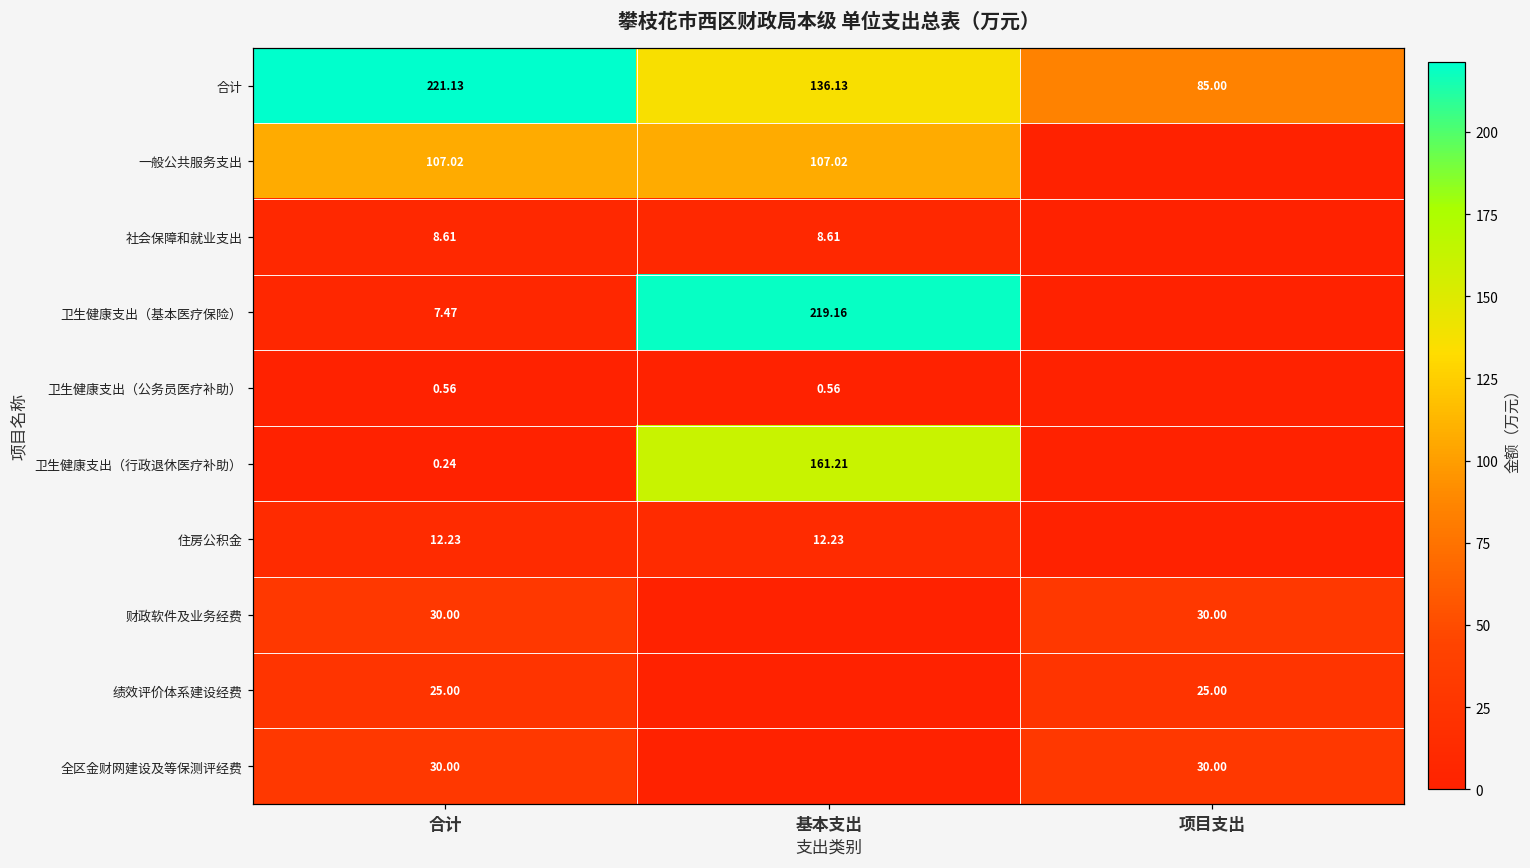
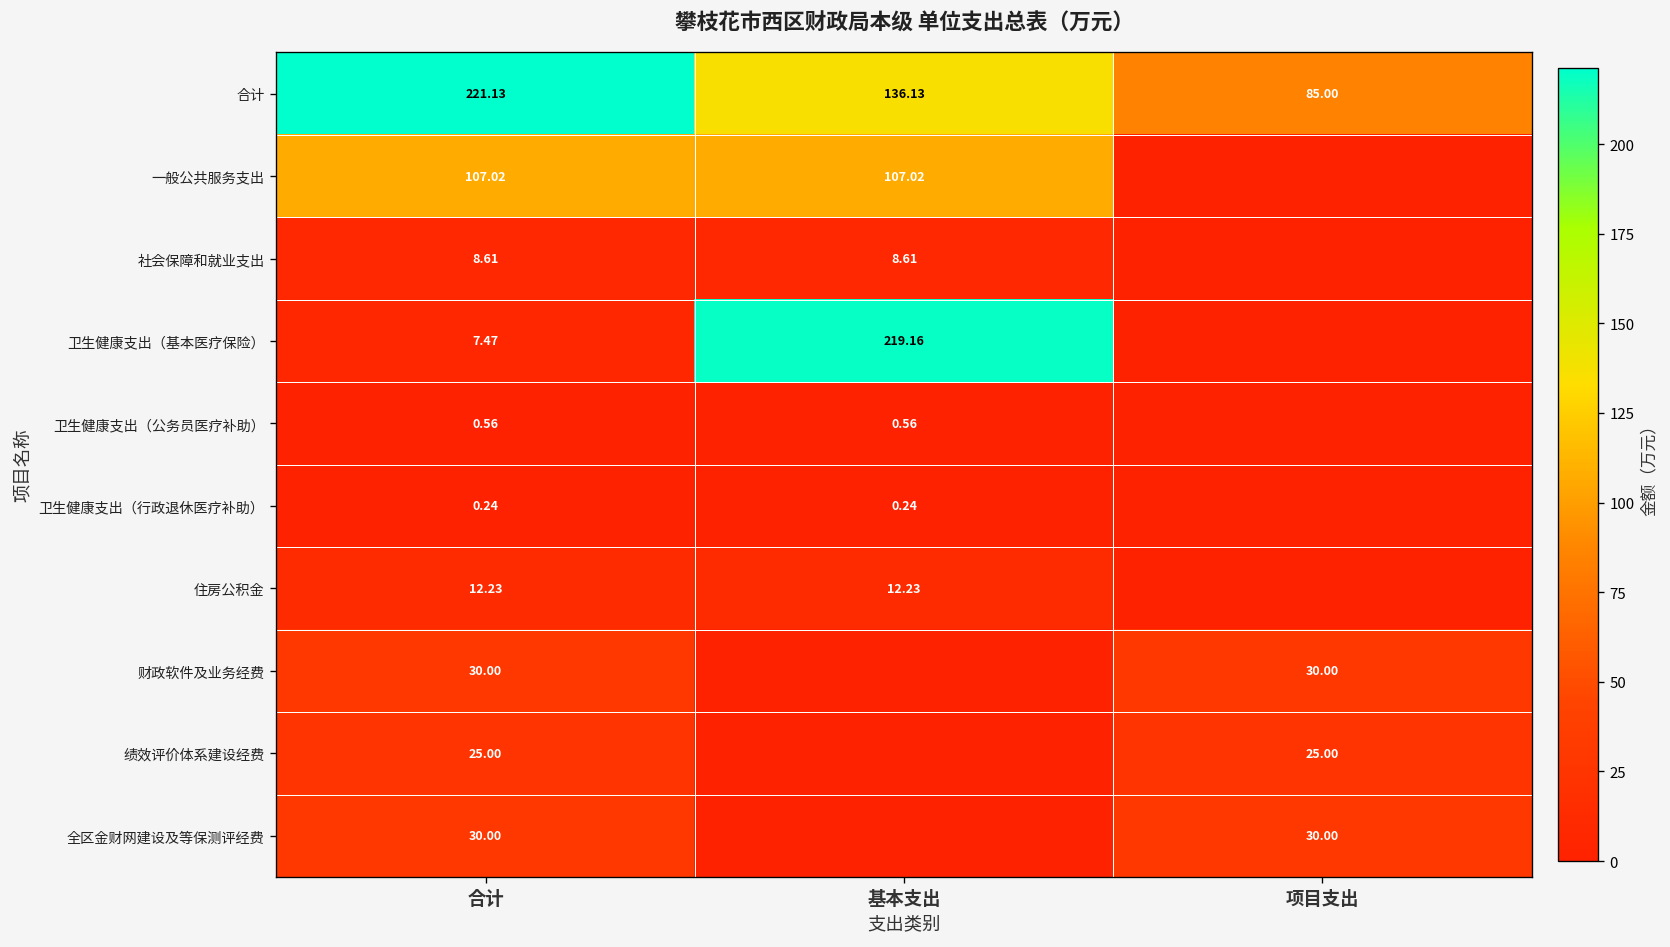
卫生健康支出（行政退休医疗补助）, 基本支出: 161.21 -> 0.24
